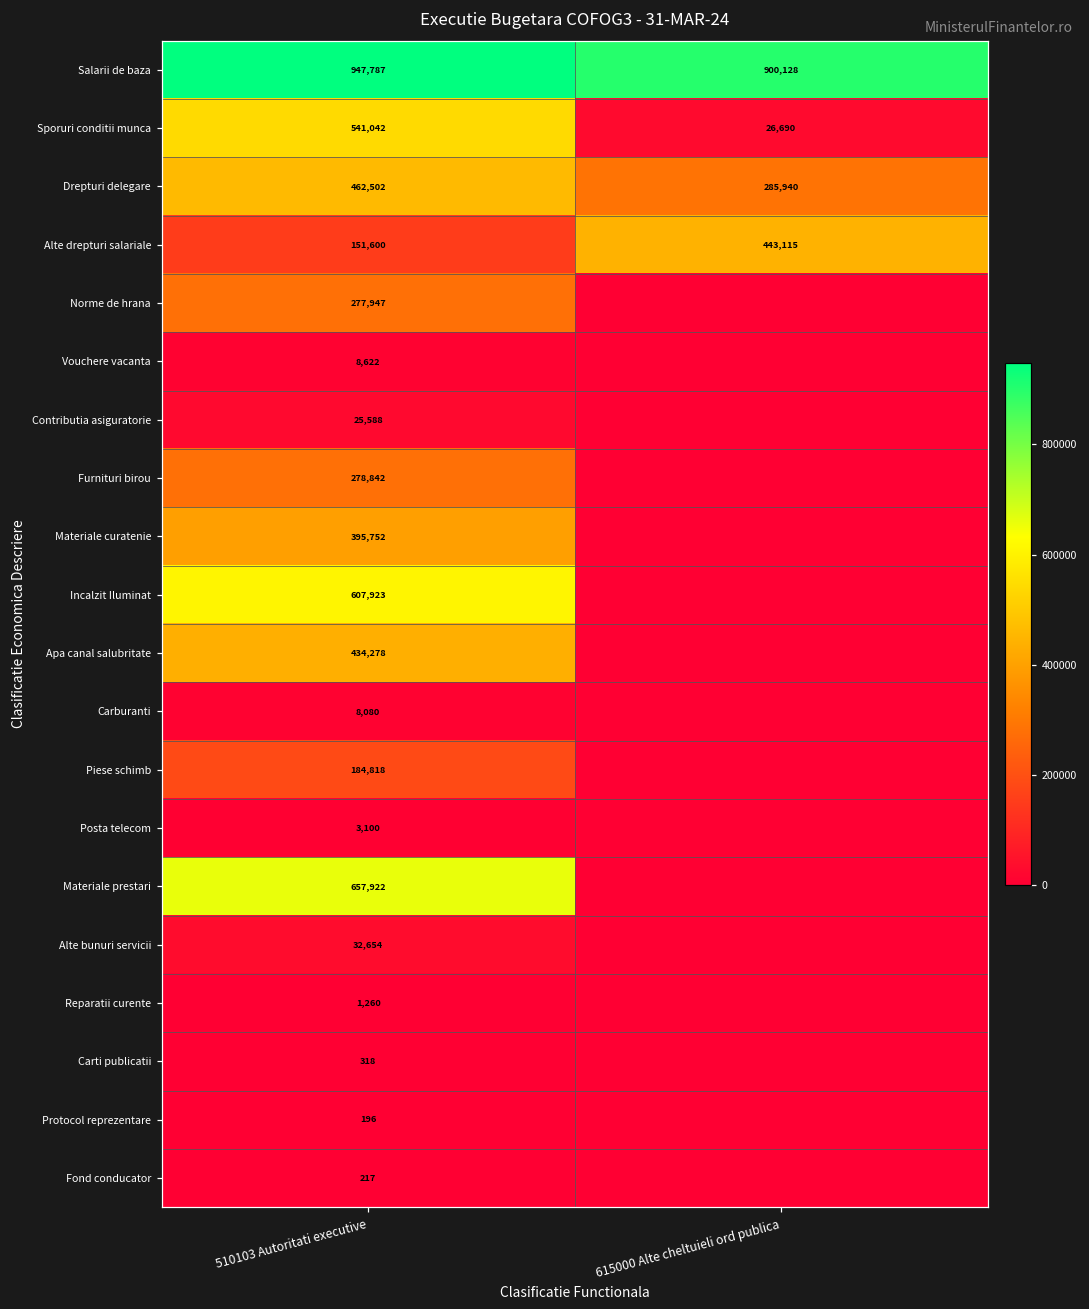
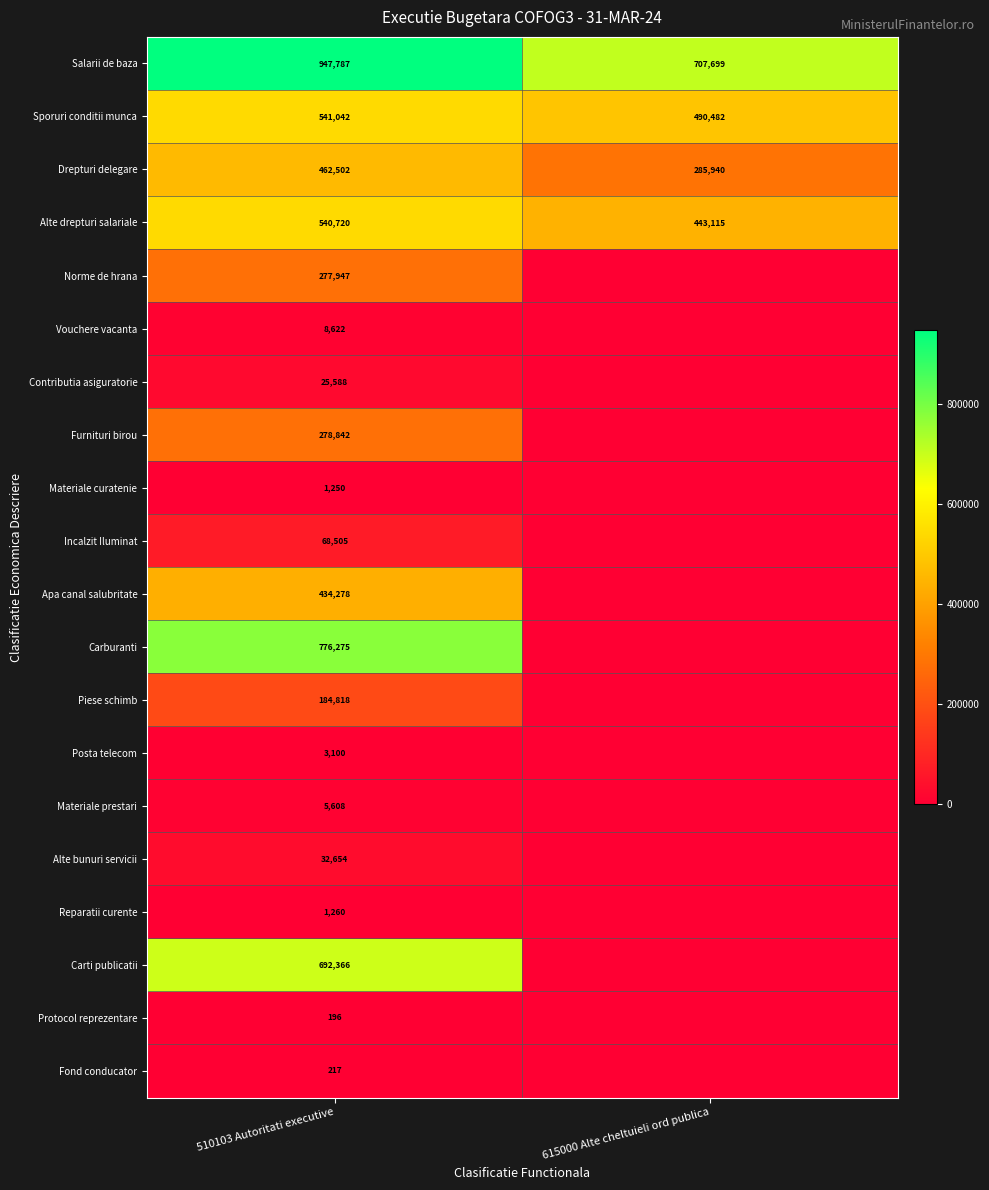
Salarii de baza, 615000 Alte cheltuieli ord publica: 900,128 -> 707,699
Sporuri conditii munca, 615000 Alte cheltuieli ord publica: 26,690 -> 490,482
Alte drepturi salariale, 510103 Autoritati executive: 151,600 -> 540,720
Materiale curatenie, 510103 Autoritati executive: 395,752 -> 1,250
Incalzit Iluminat, 510103 Autoritati executive: 607,923 -> 68,505
Carburanti, 510103 Autoritati executive: 8,080 -> 776,275
Materiale prestari, 510103 Autoritati executive: 657,922 -> 5,608
Carti publicatii, 510103 Autoritati executive: 318 -> 692,366
